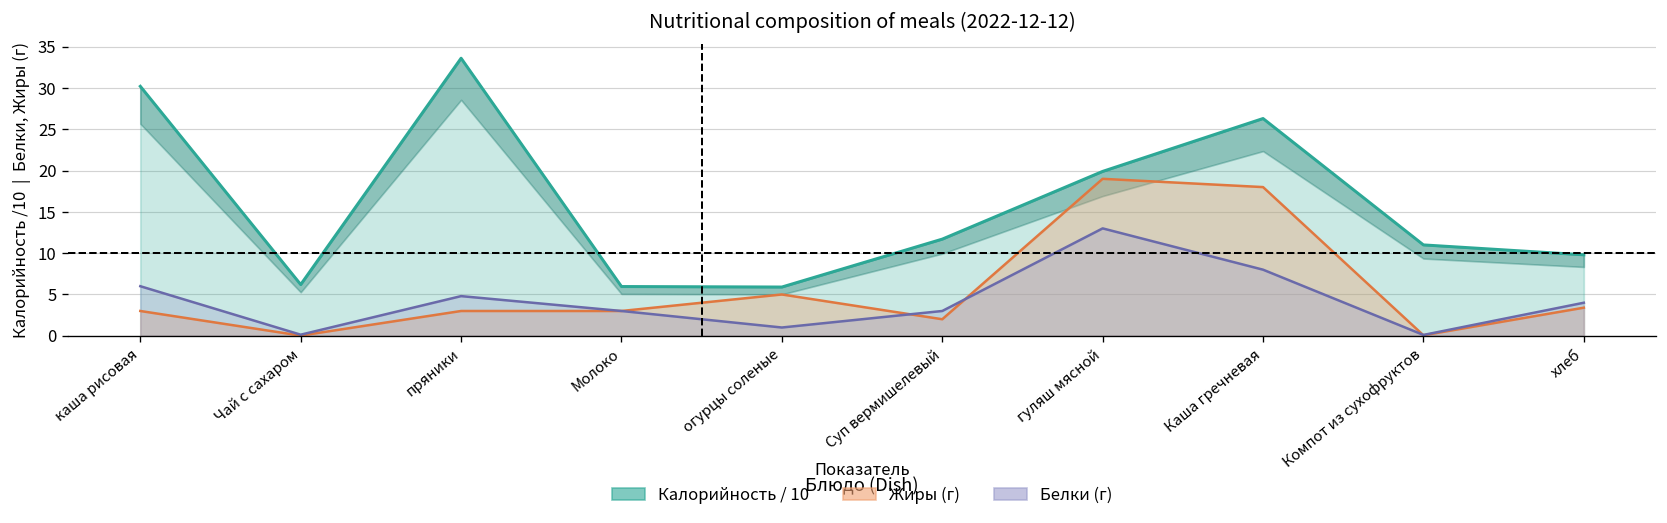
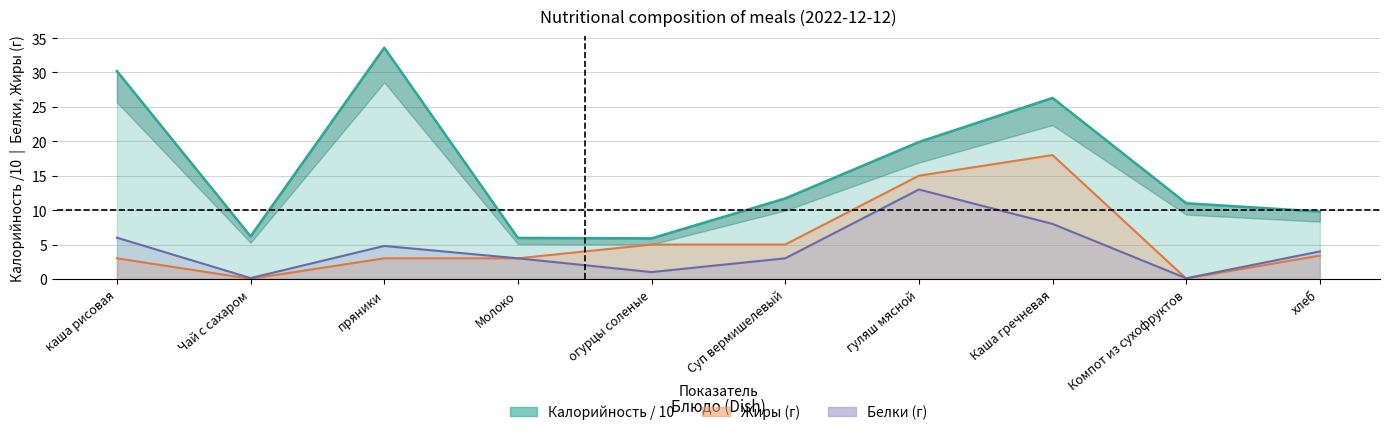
Жиры (г), Суп вермишелевый: 2 -> 5
Жиры (г), гуляш мясной: 19 -> 15
